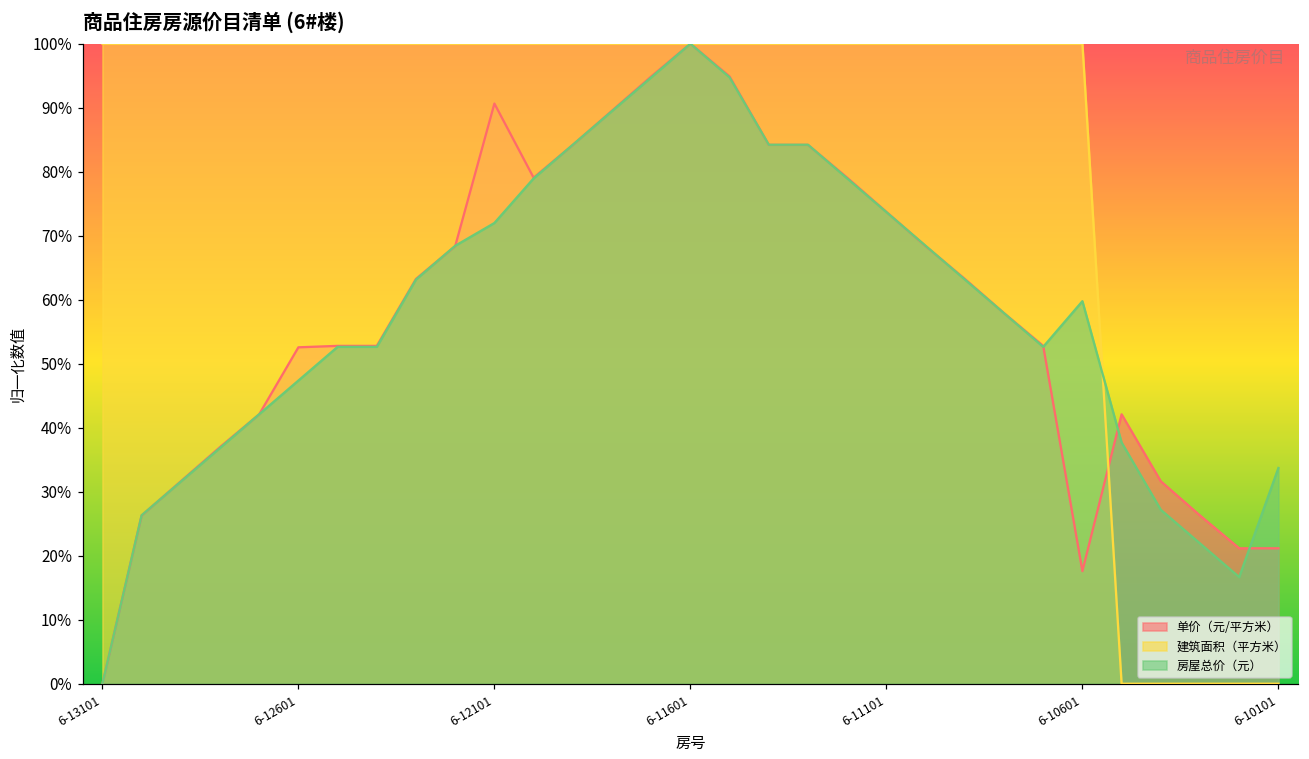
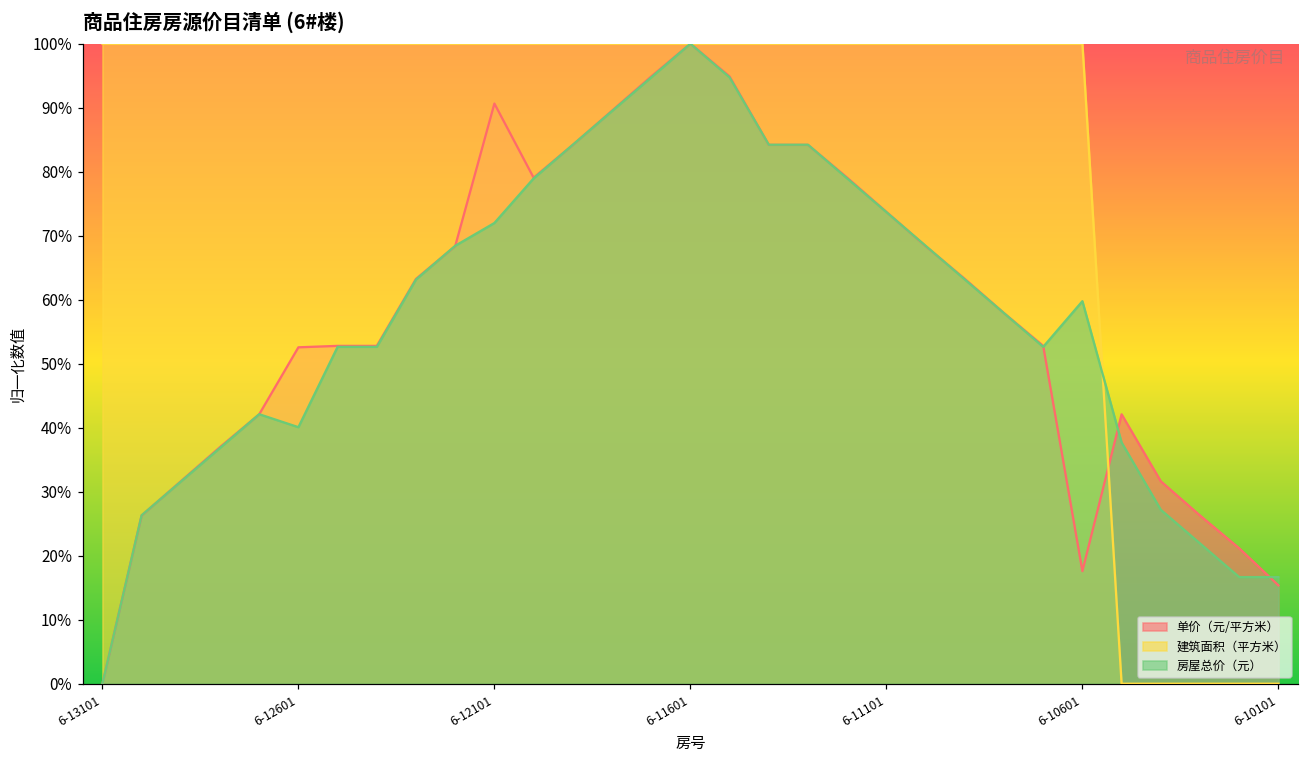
房屋总价（元）, 6-12601: 47% -> 40%
单价（元/平方米）, 6-10101: 21% -> 15%
房屋总价（元）, 6-10101: 34% -> 17%
